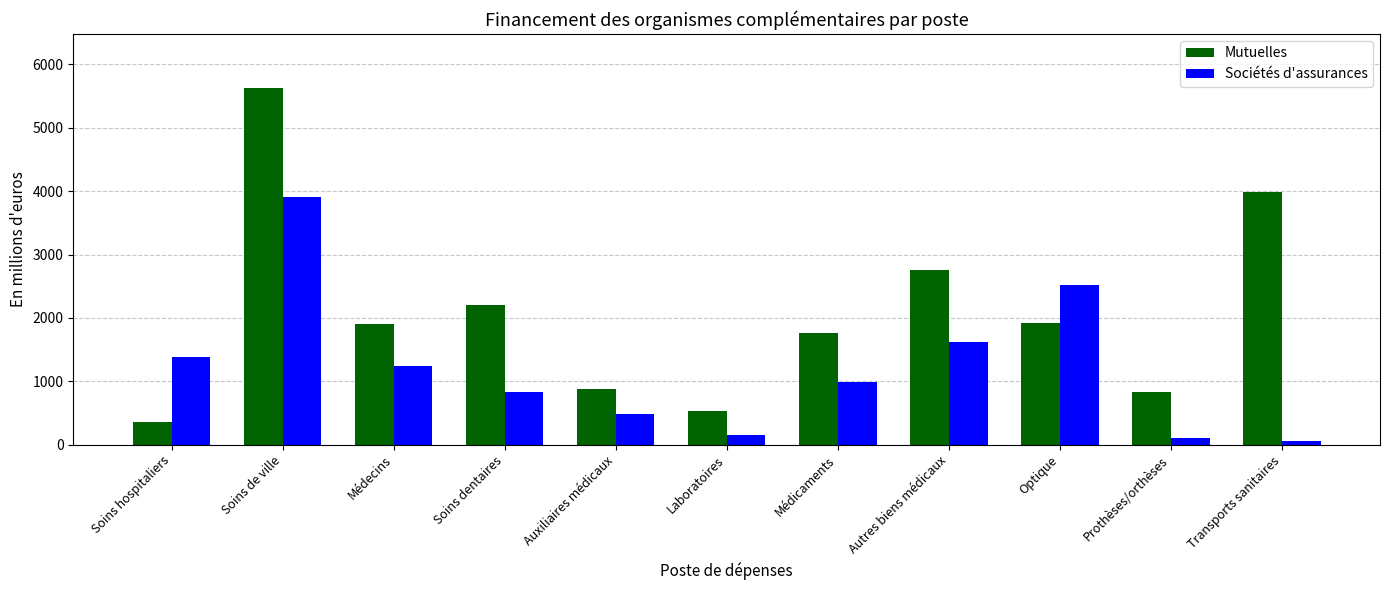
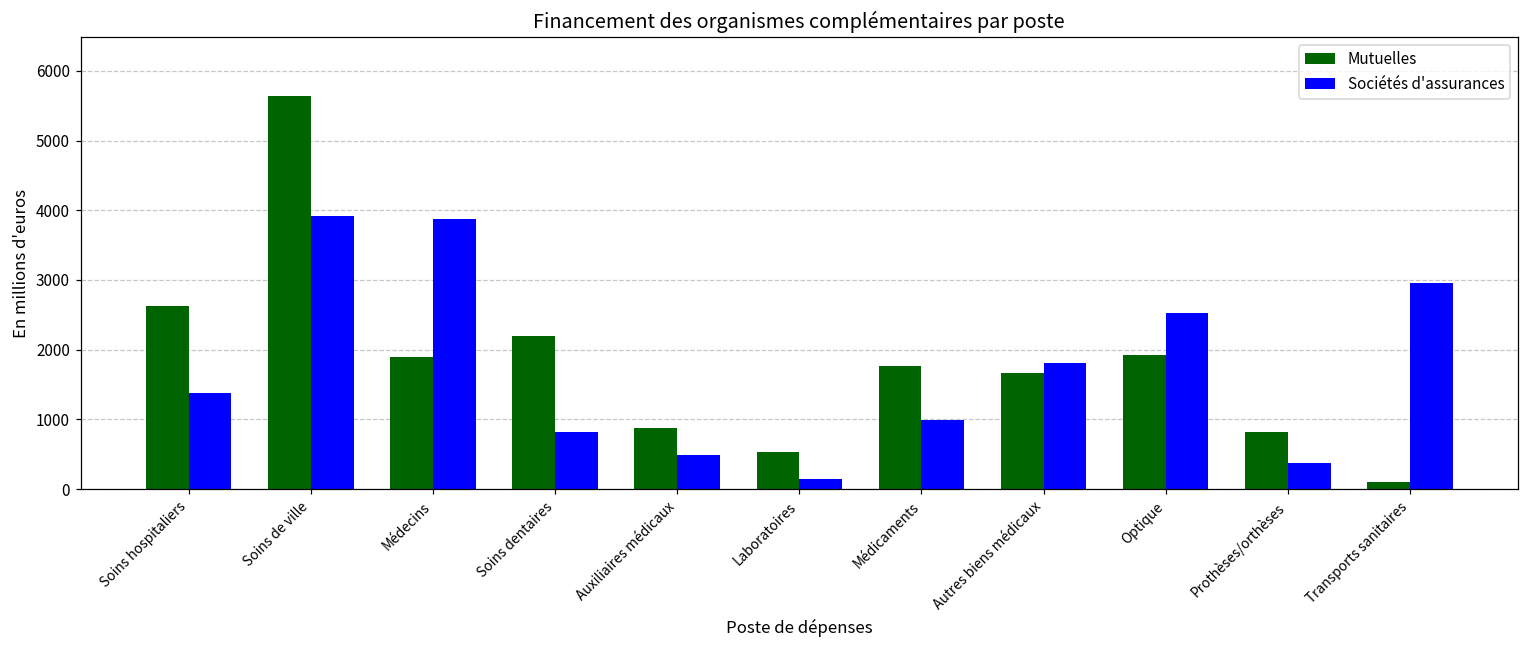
Mutuelles, Soins hospitaliers: 400 -> 2600
Sociétés d'assurances, Médecins: 1200 -> 3900
Mutuelles, Autres biens médicaux: 2700 -> 1700
Sociétés d'assurances, Autres biens médicaux: 1600 -> 1800
Sociétés d'assurances, Prothèses/orthèses: 100 -> 400
Mutuelles, Transports sanitaires: 4000 -> 100
Sociétés d'assurances, Transports sanitaires: 100 -> 2900
